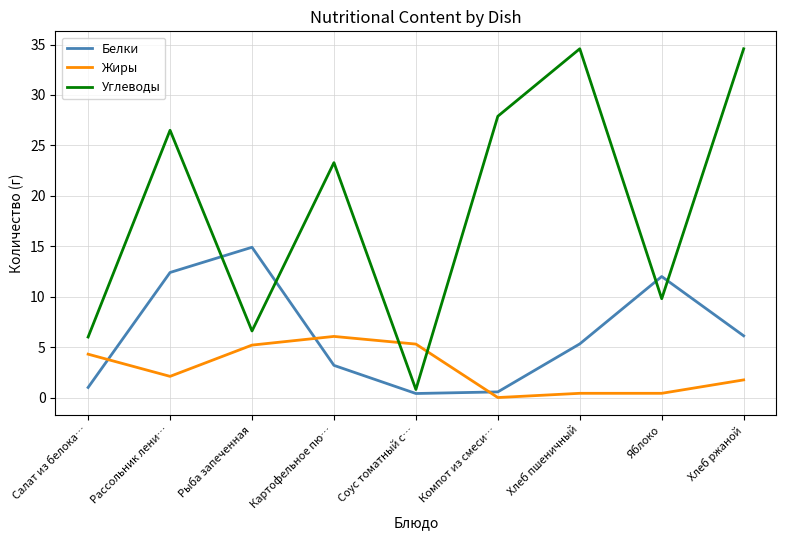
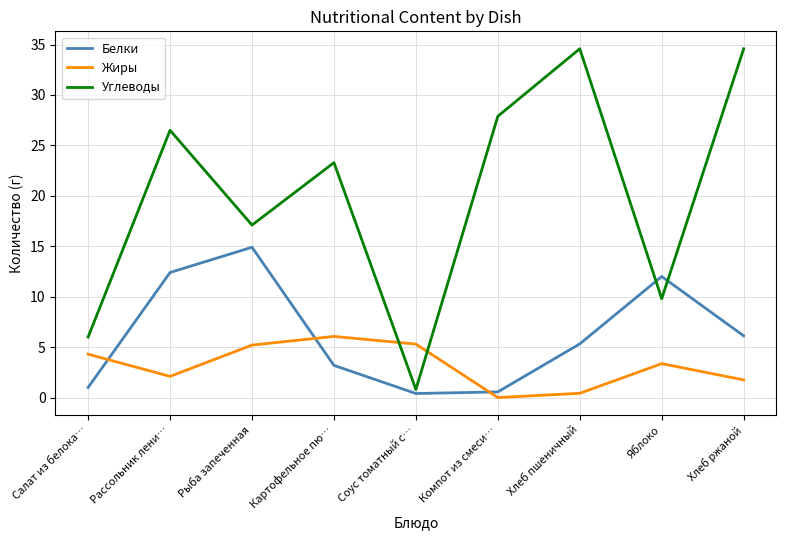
Углеводы, Рыба запеченная: 6.6 -> 17.1
Жиры, Яблоко: 0.4 -> 3.4
